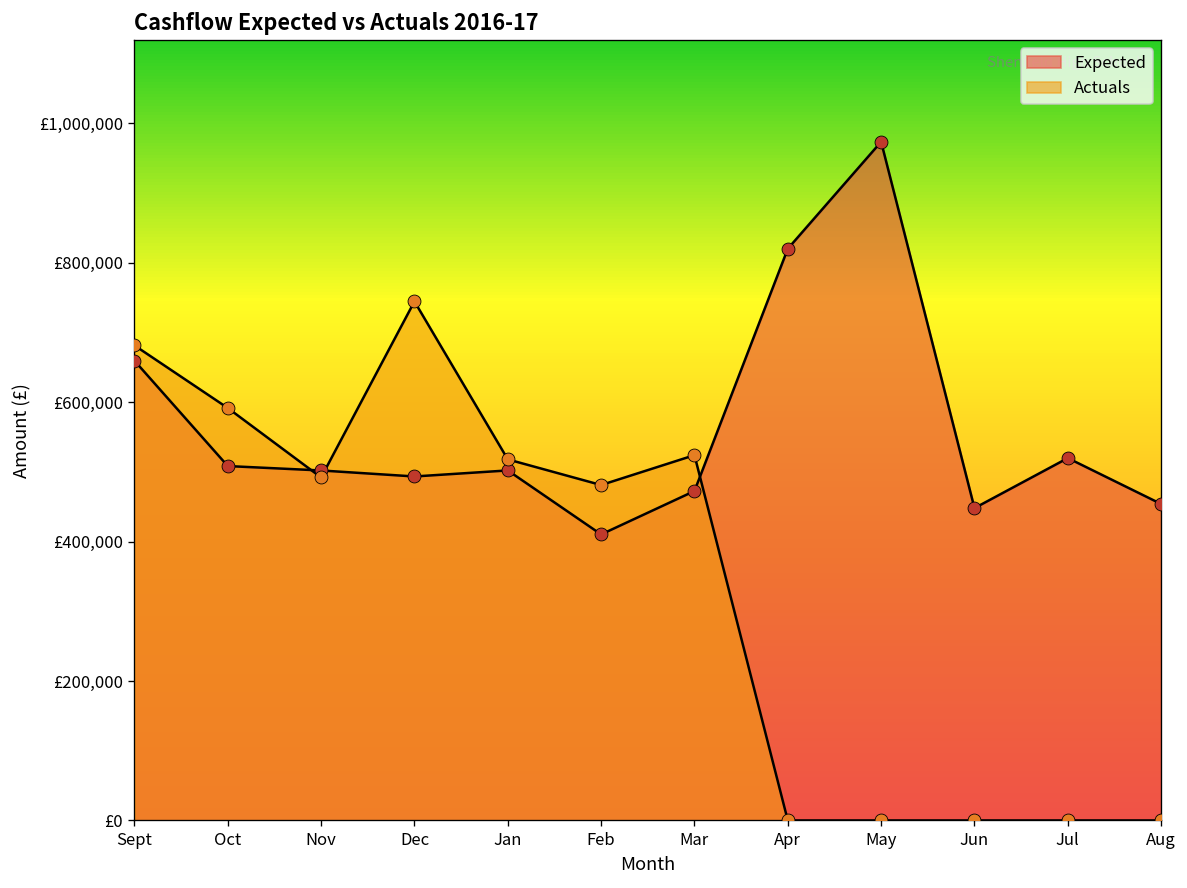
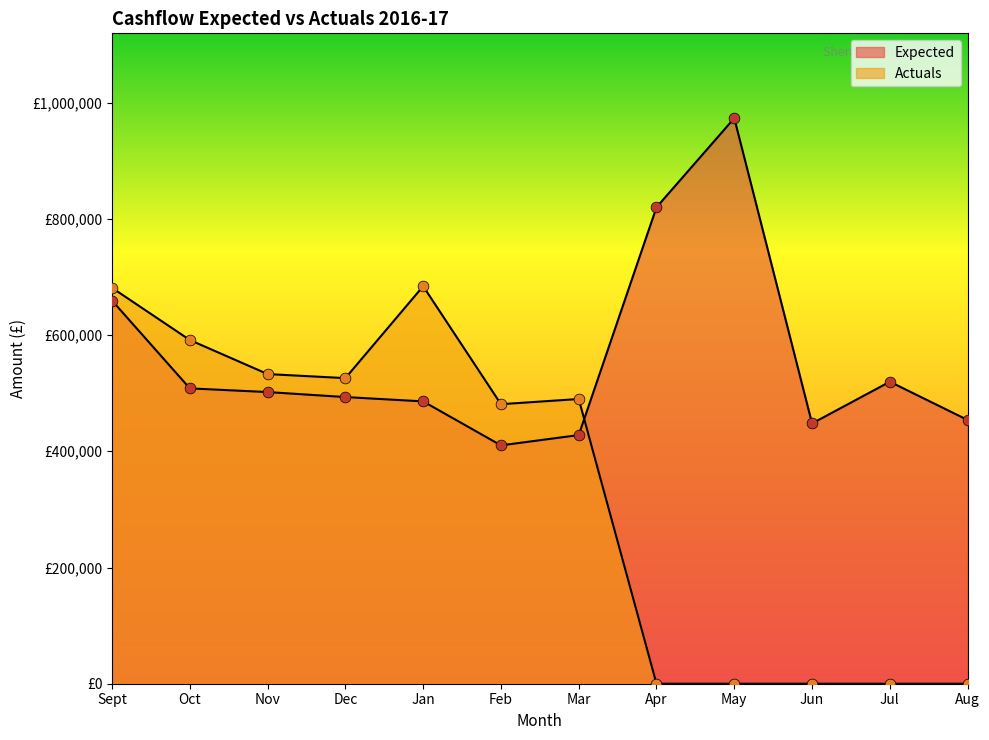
Actuals, Nov: £490,000 -> £530,000
Actuals, Dec: £740,000 -> £530,000
Expected, Jan: £500,000 -> £490,000
Actuals, Jan: £520,000 -> £680,000
Expected, Mar: £470,000 -> £430,000
Actuals, Mar: £520,000 -> £490,000
